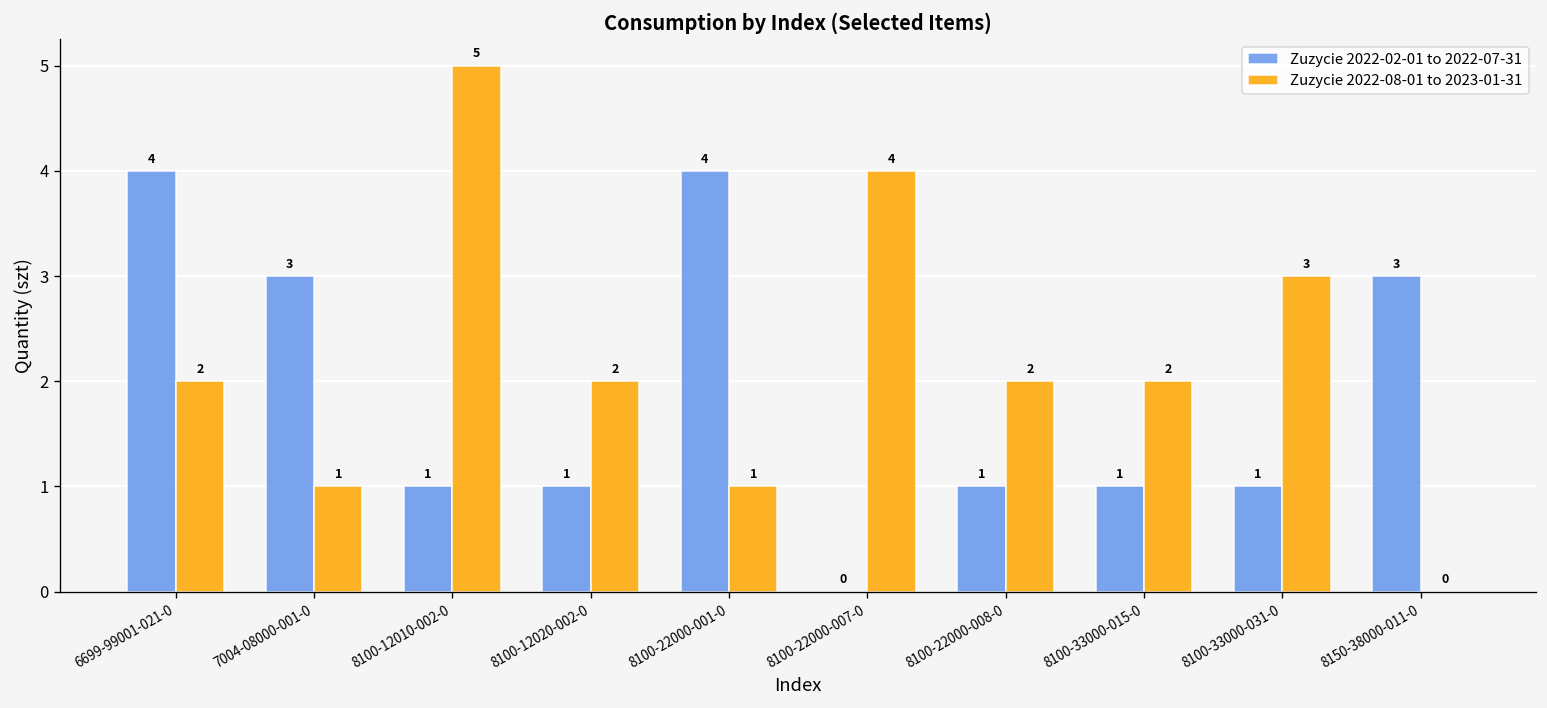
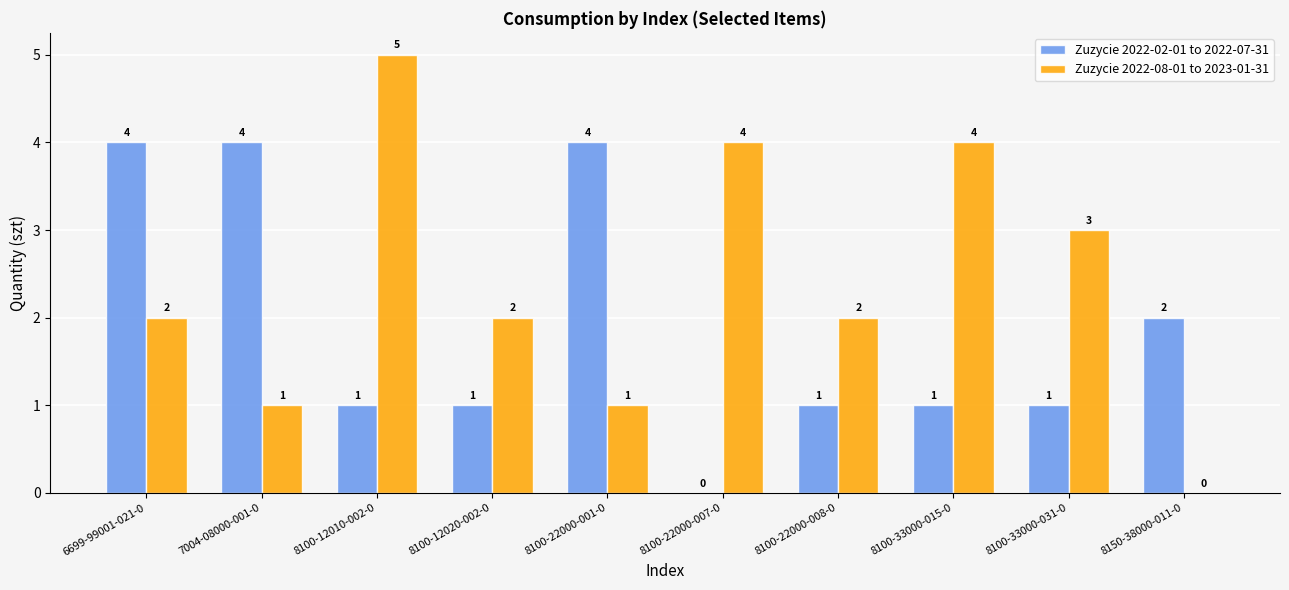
Zuzycie 2022-02-01 to 2022-07-31, 7004-08000-001-0: 3 -> 4
Zuzycie 2022-08-01 to 2023-01-31, 8100-33000-015-0: 2 -> 4
Zuzycie 2022-02-01 to 2022-07-31, 8150-38000-011-0: 3 -> 2
